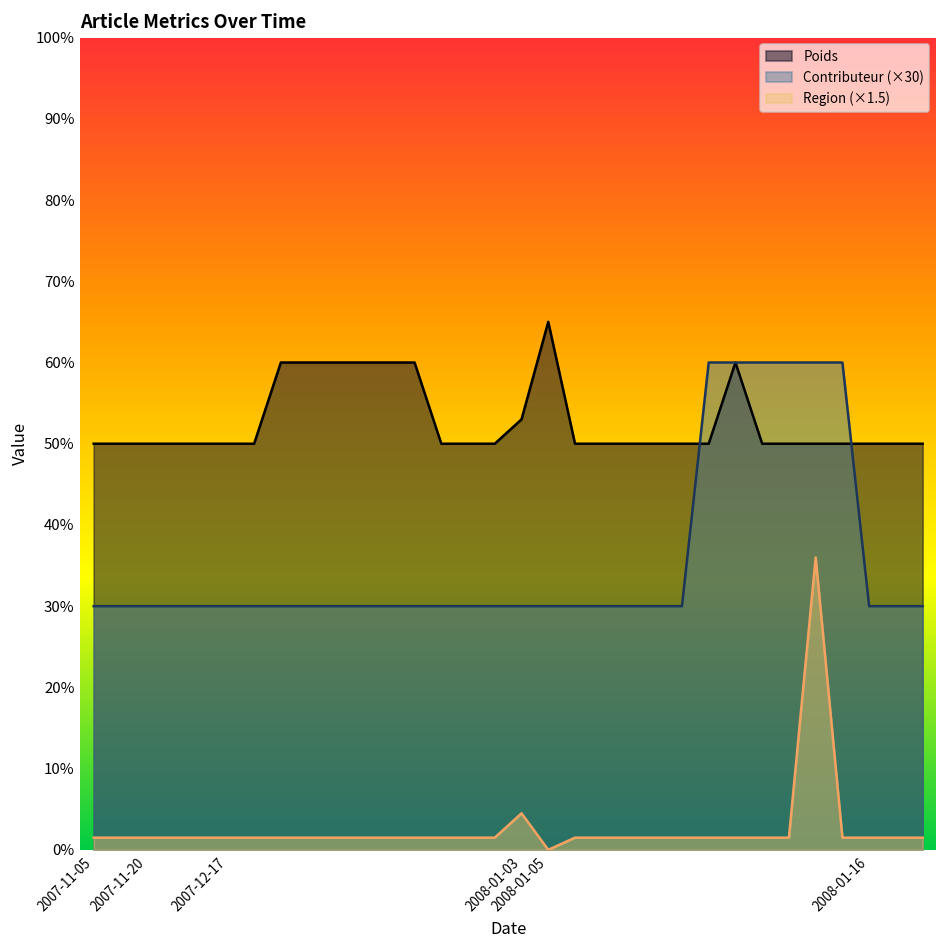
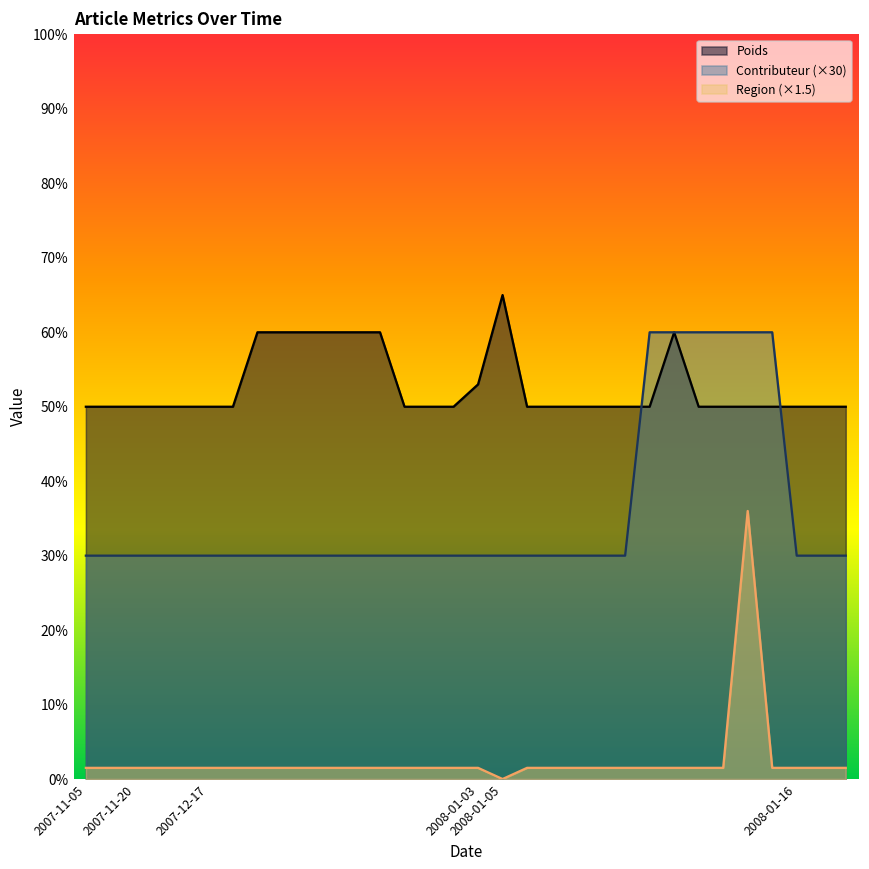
Region (×1.5), 2008-01-03: 5% -> 2%
